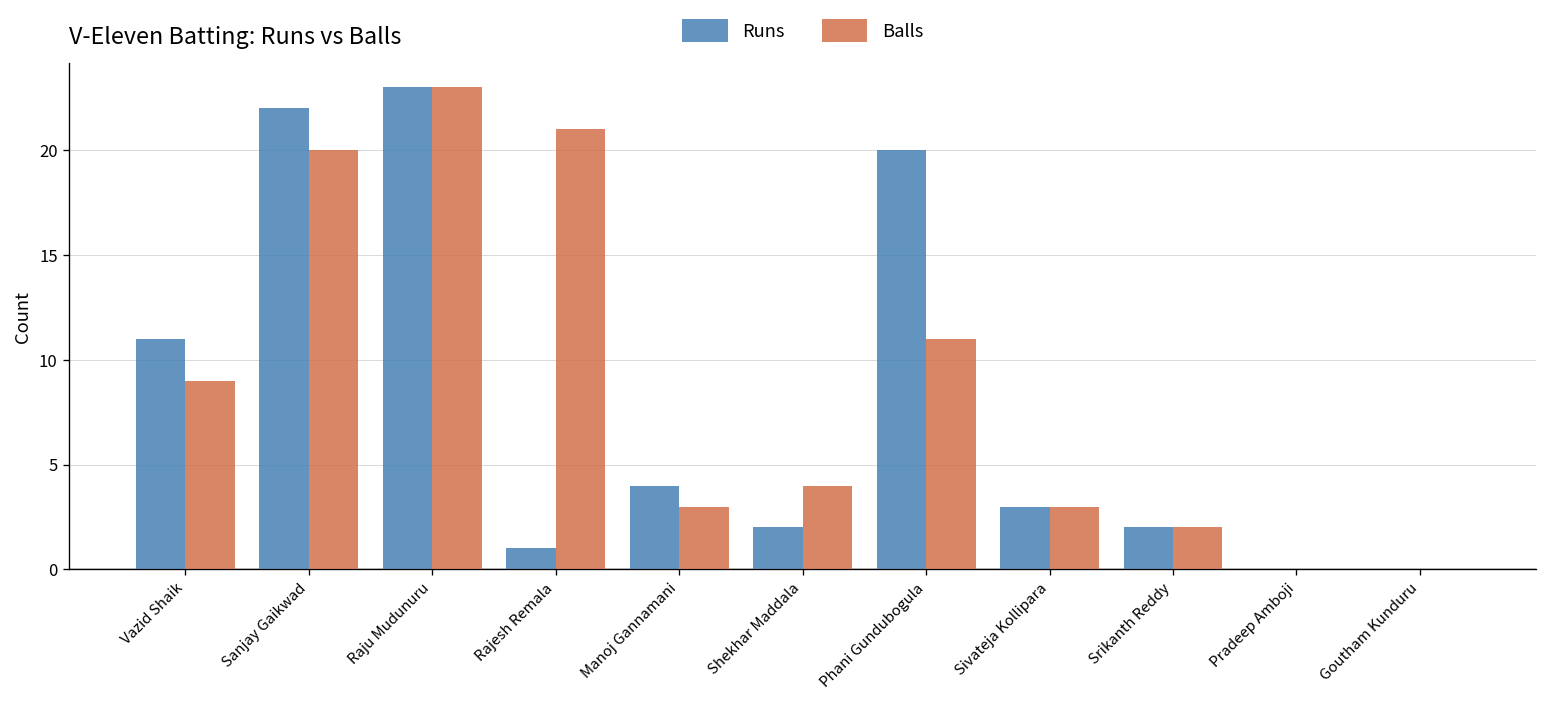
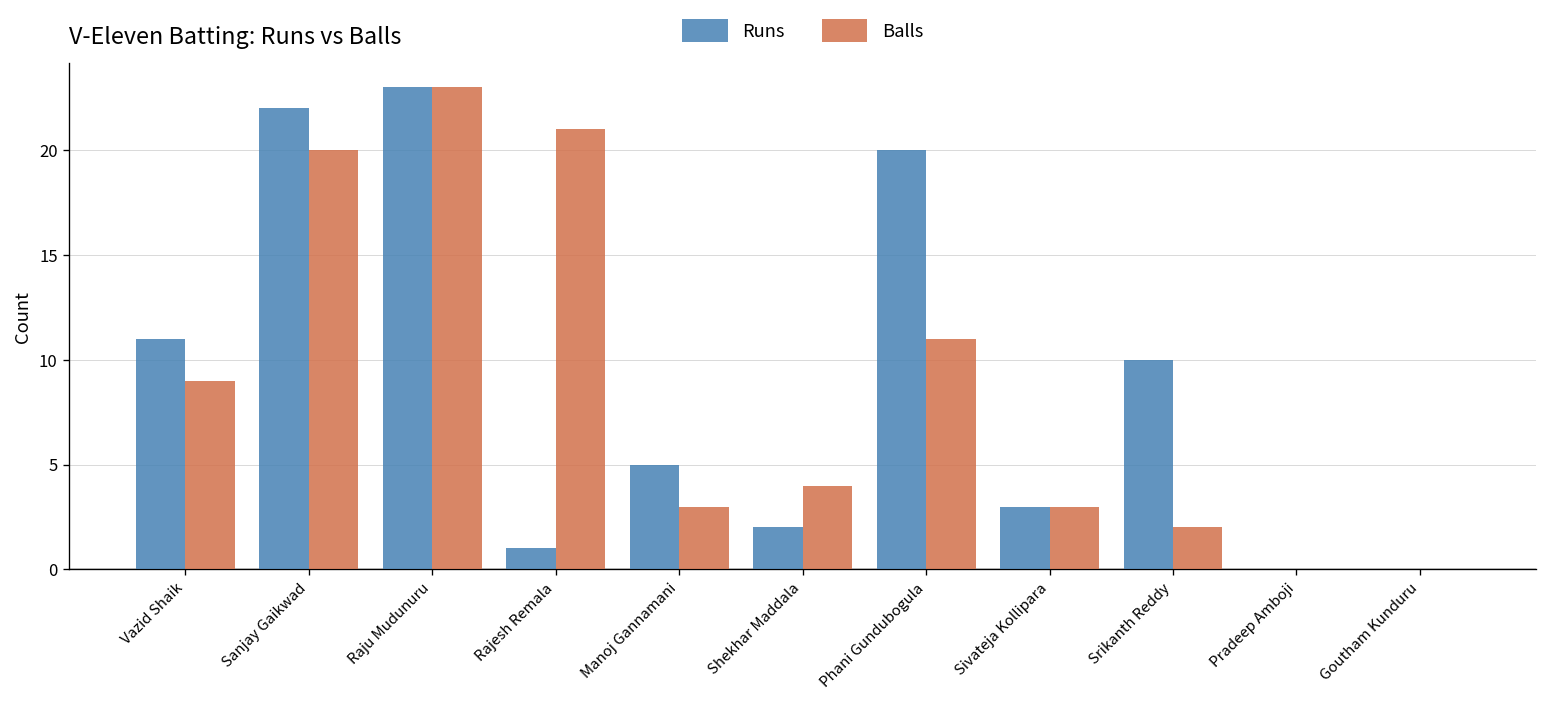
Runs, Manoj Gannamani: 4 -> 5
Runs, Srikanth Reddy: 2 -> 10
